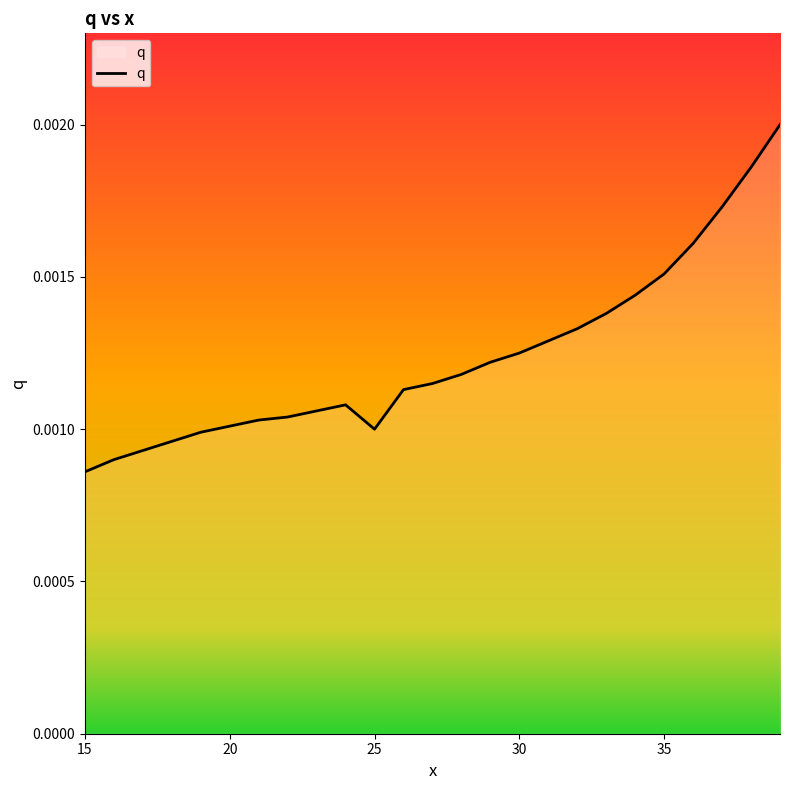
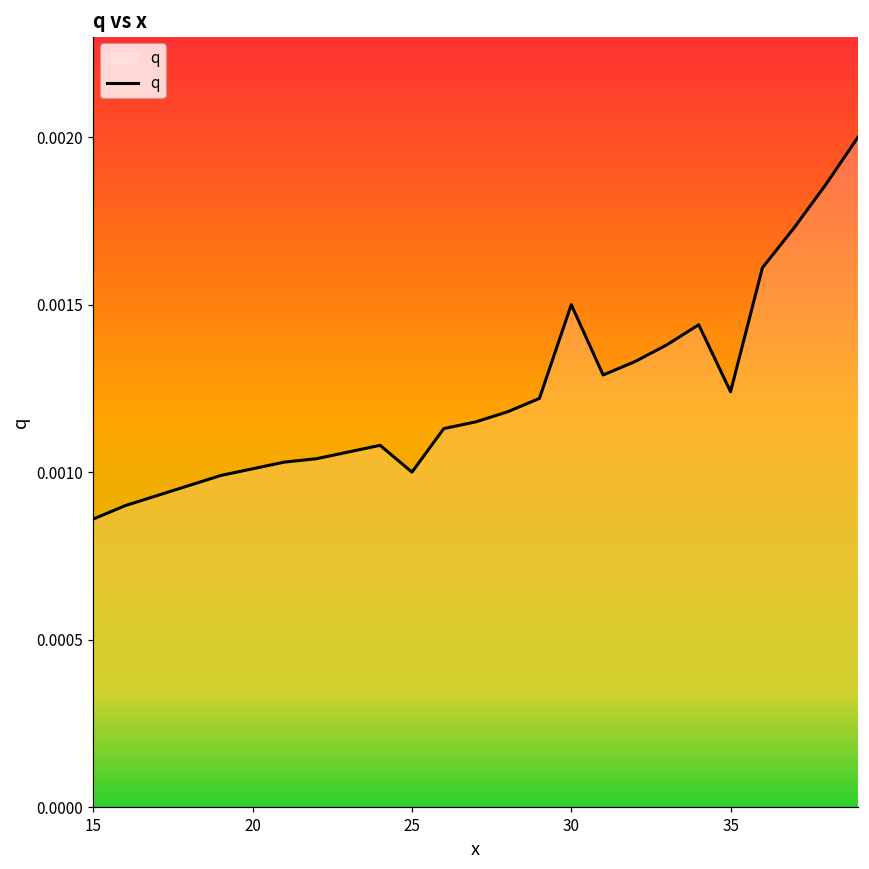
30: 0.00125 -> 0.00150
35: 0.00151 -> 0.00124
